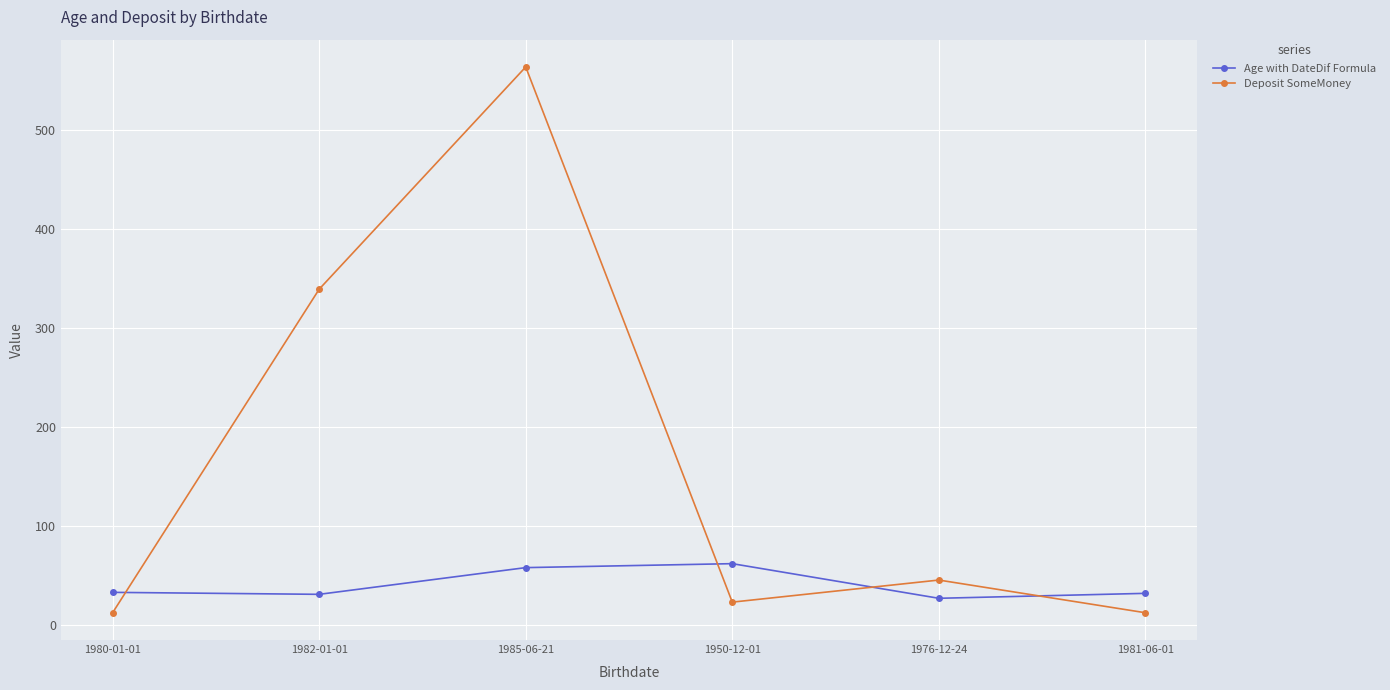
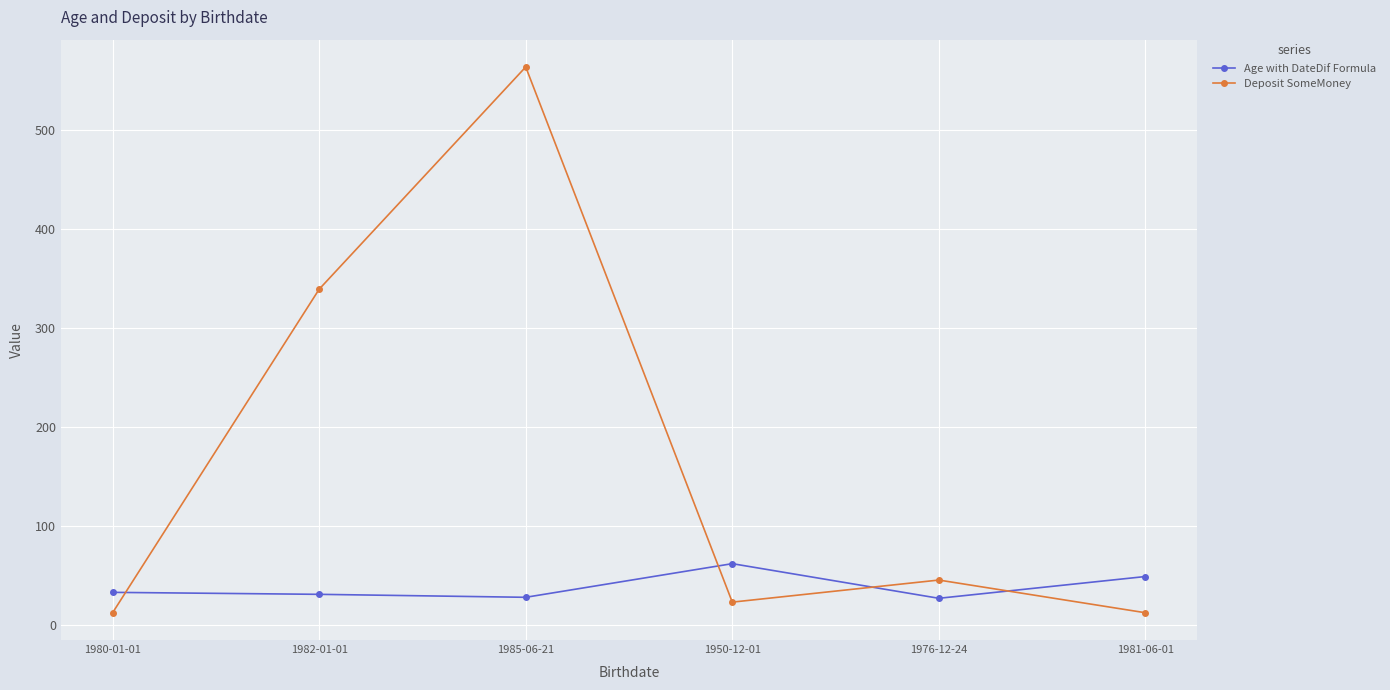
Age with DateDif Formula, 1985-06-21: 60 -> 30
Age with DateDif Formula, 1981-06-01: 30 -> 50
